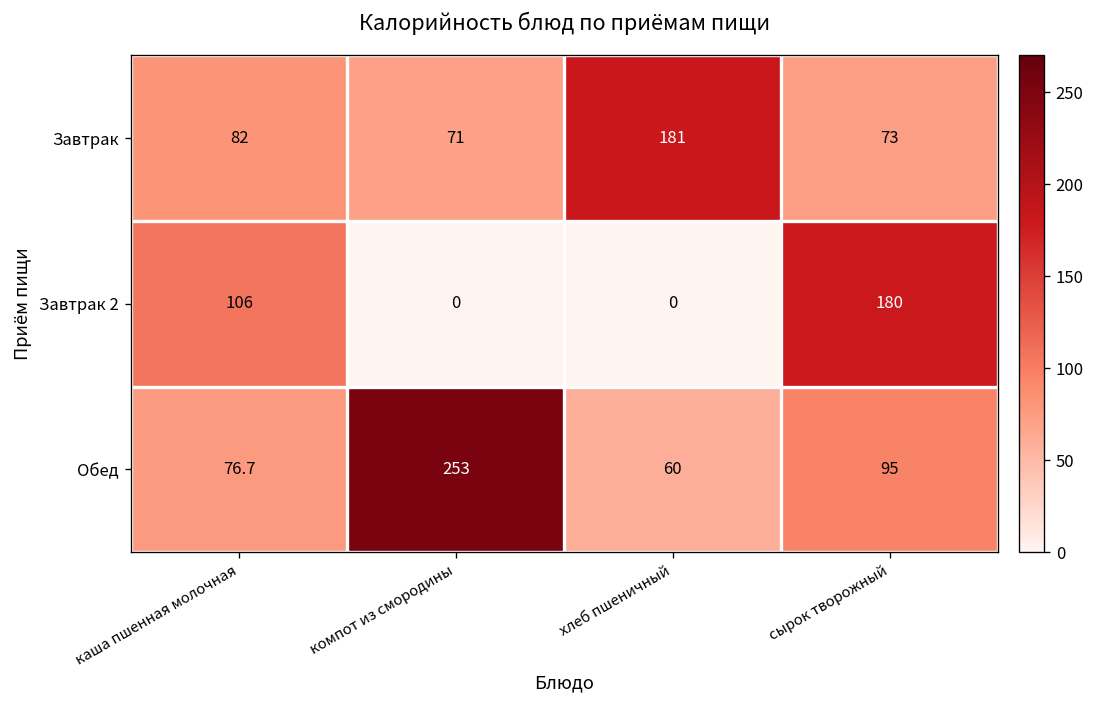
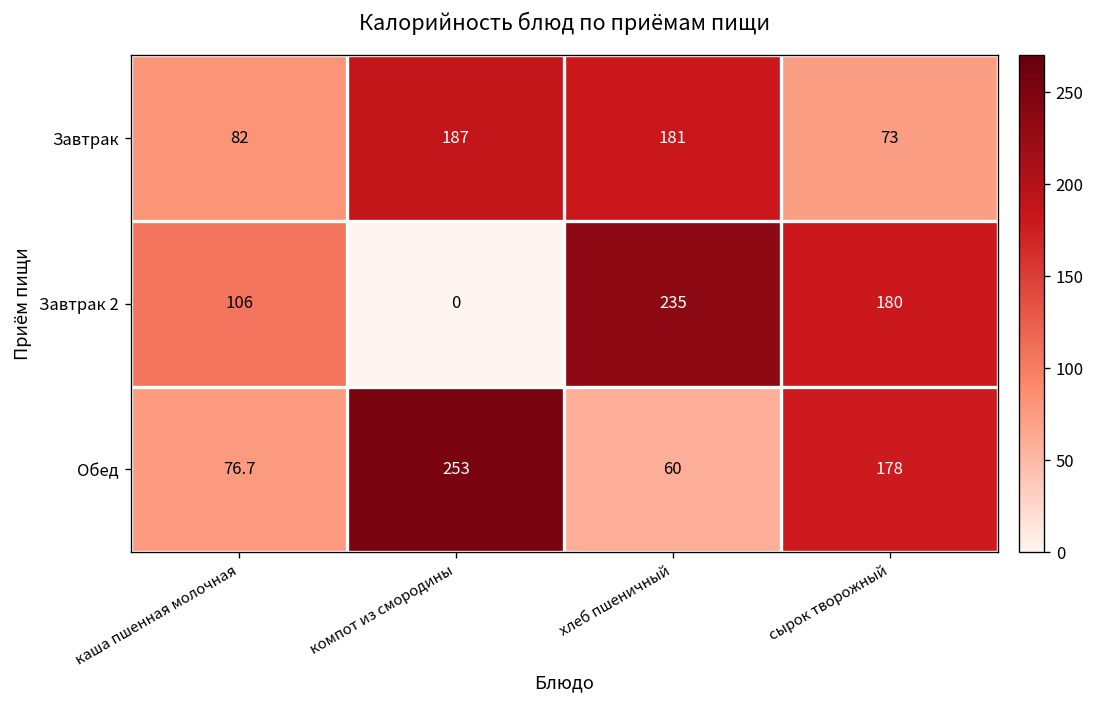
Завтрак, компот из смородины: 71 -> 187
Завтрак 2, хлеб пшеничный: 0 -> 235
Обед, сырок творожный: 95 -> 178
